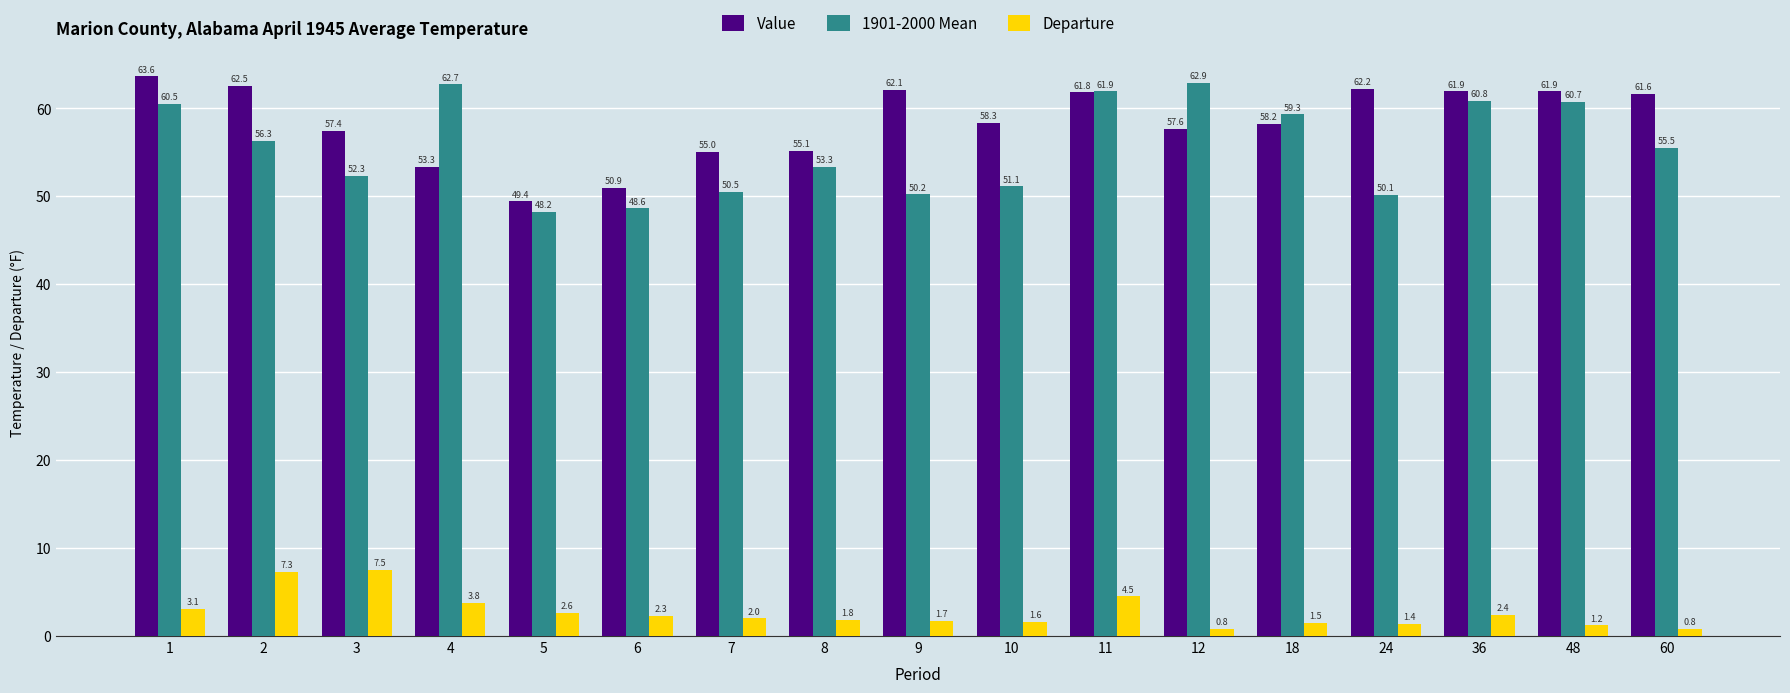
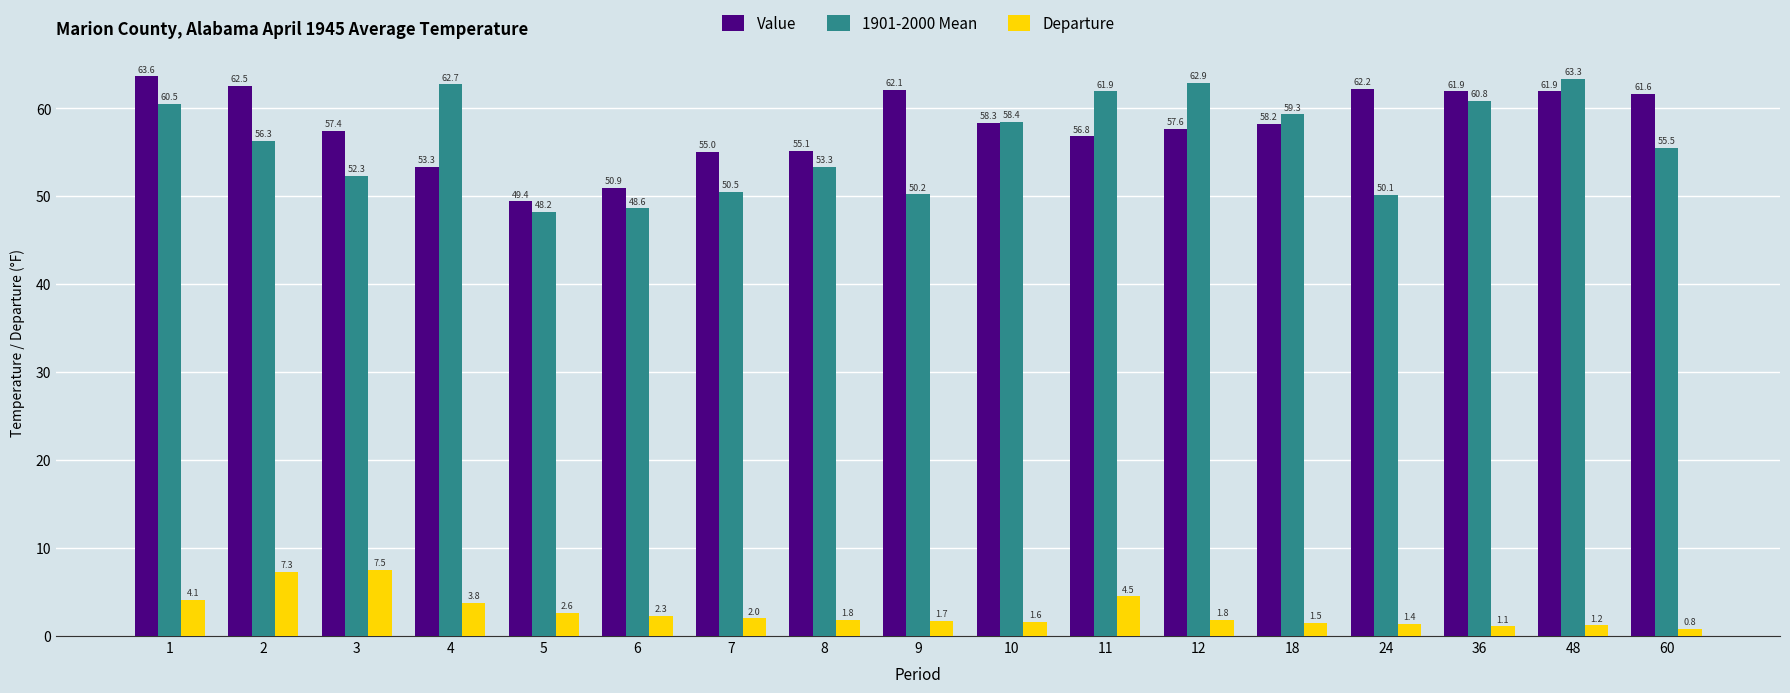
Departure, 1: 3.1 -> 4.1
1901-2000 Mean, 10: 51.1 -> 58.4
Value, 11: 61.8 -> 56.8
Departure, 12: 0.8 -> 1.8
Departure, 36: 2.4 -> 1.1
1901-2000 Mean, 48: 60.7 -> 63.3
